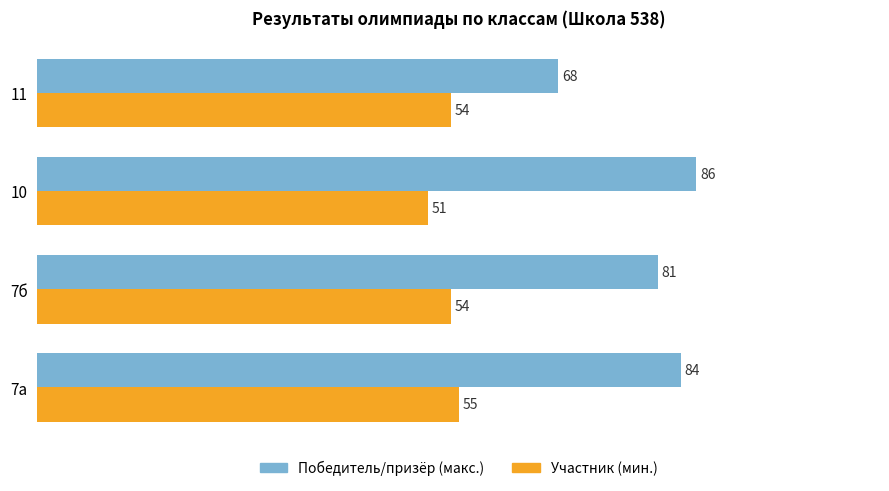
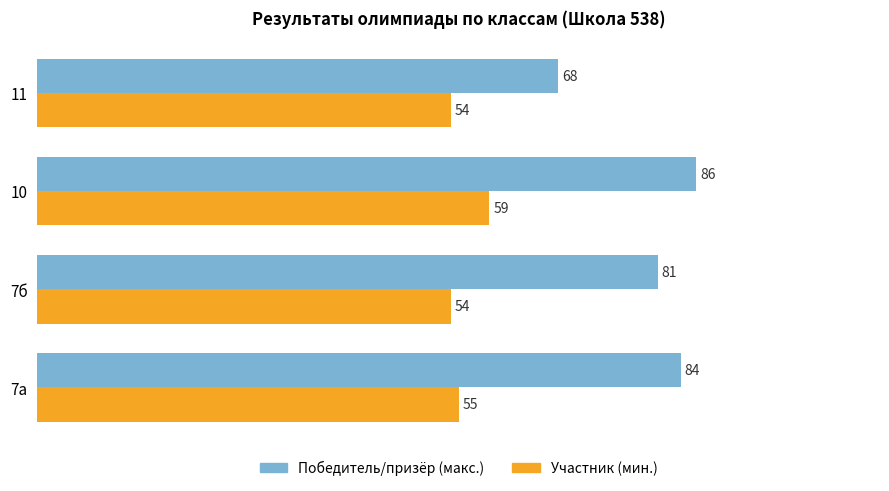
Участник (мин.), 10: 51 -> 59
